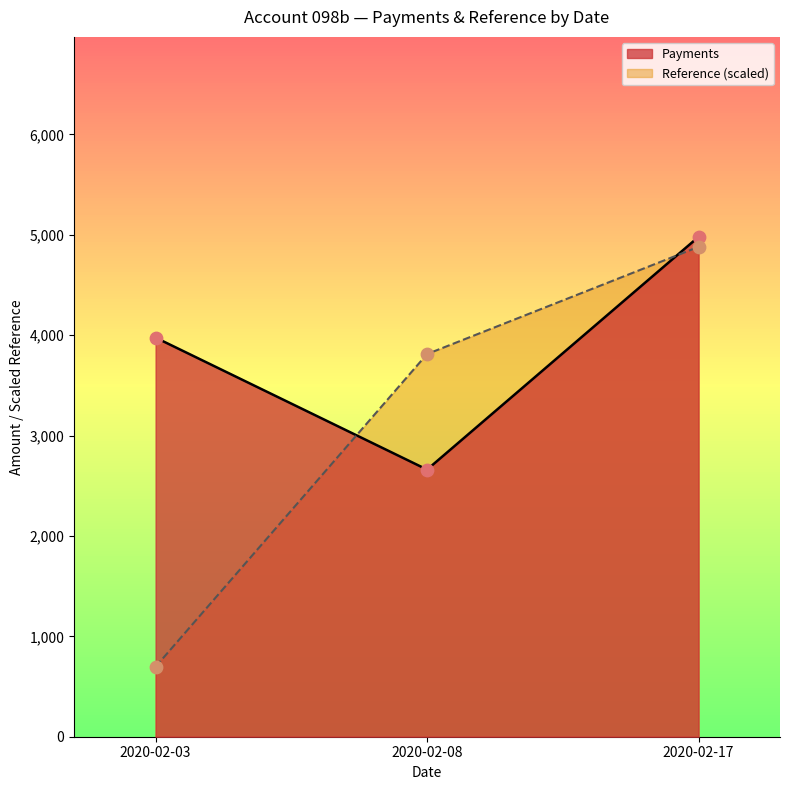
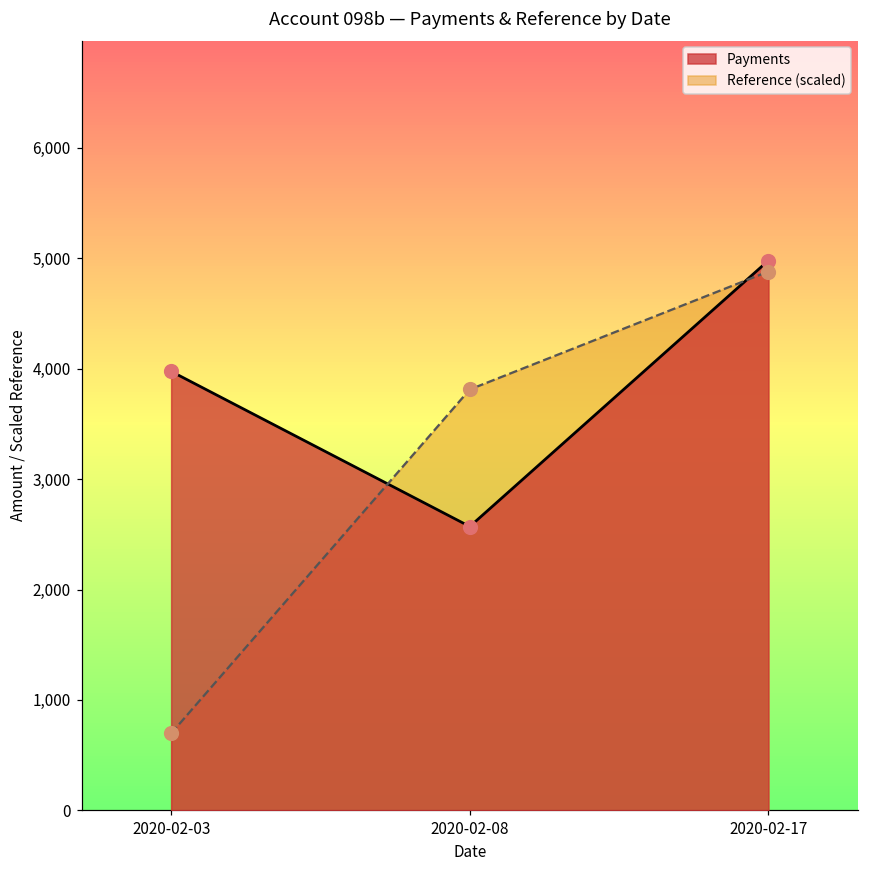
Payments, 2020-02-08: 2,660 -> 2,570
